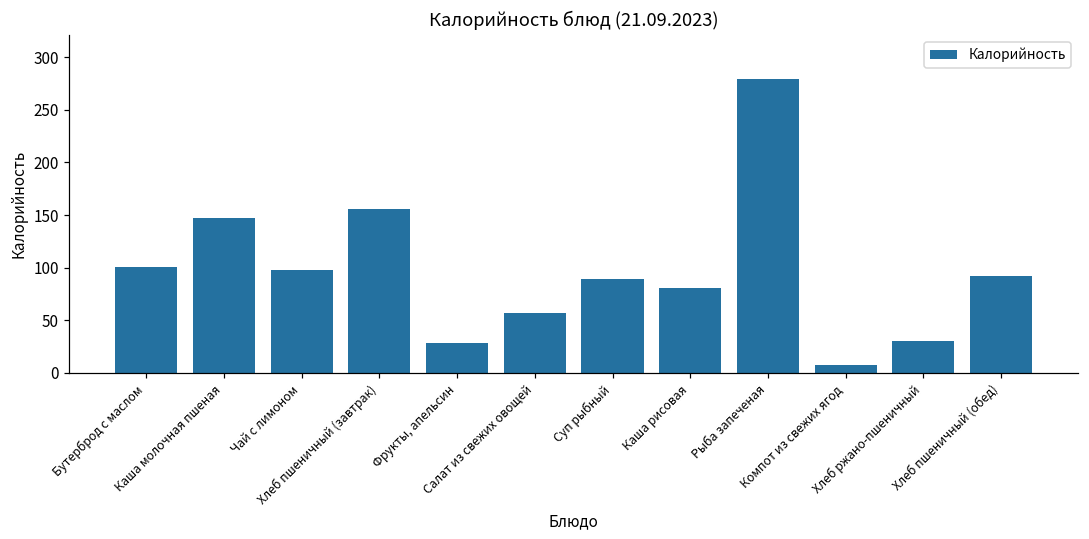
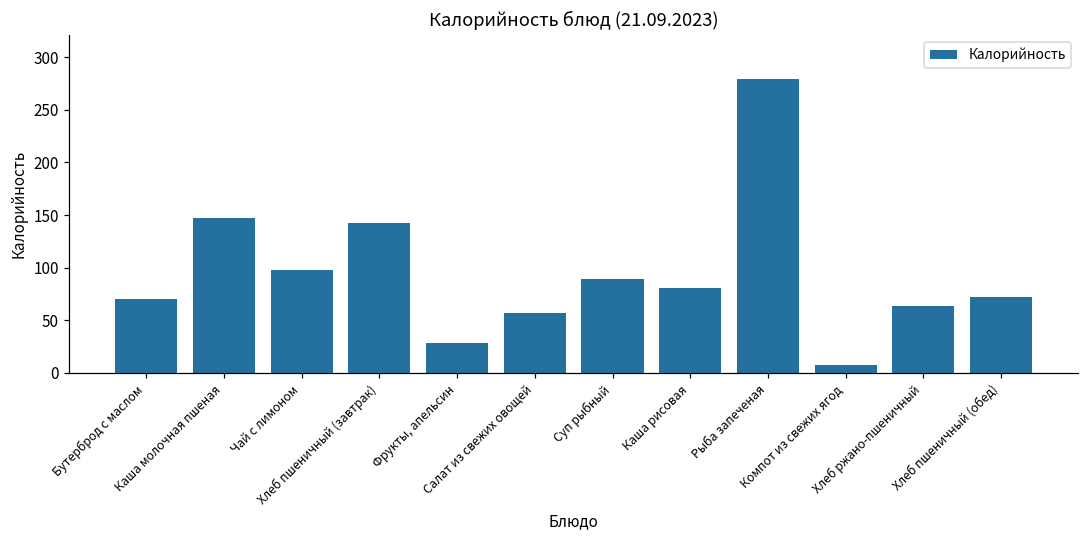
Бутерброд с маслом: 100 -> 70
Хлеб пшеничный (завтрак): 160 -> 140
Хлеб ржано-пшеничный: 30 -> 60
Хлеб пшеничный (обед): 90 -> 70
